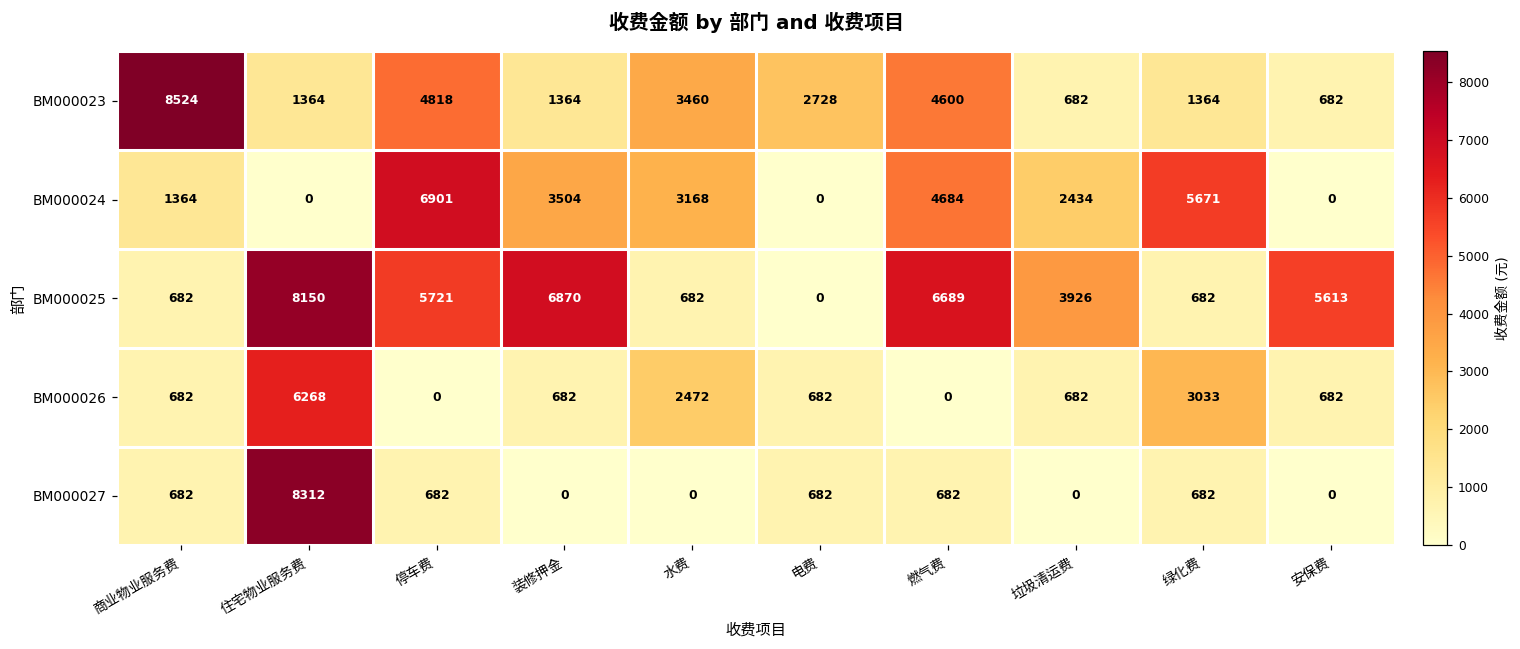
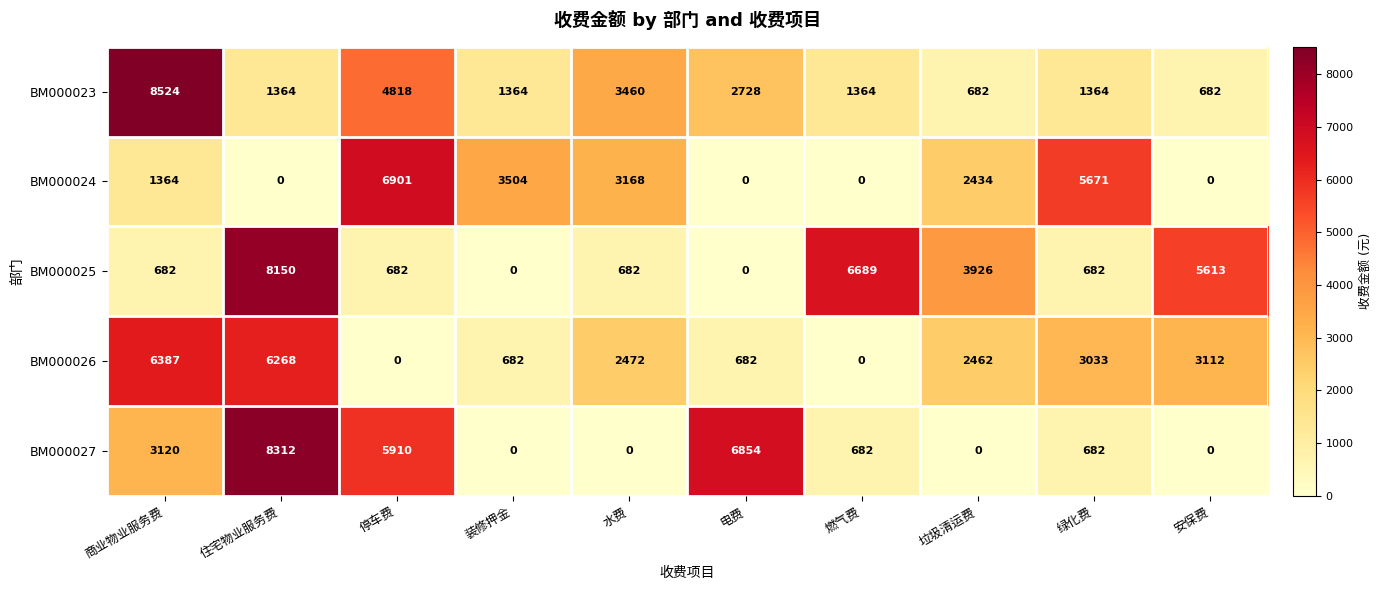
BM000023, 燃气费: 4600 -> 1364
BM000024, 燃气费: 4684 -> 0
BM000025, 停车费: 5721 -> 682
BM000025, 装修押金: 6870 -> 0
BM000026, 商业物业服务费: 682 -> 6387
BM000026, 垃圾清运费: 682 -> 2462
BM000026, 安保费: 682 -> 3112
BM000027, 商业物业服务费: 682 -> 3120
BM000027, 停车费: 682 -> 5910
BM000027, 电费: 682 -> 6854
